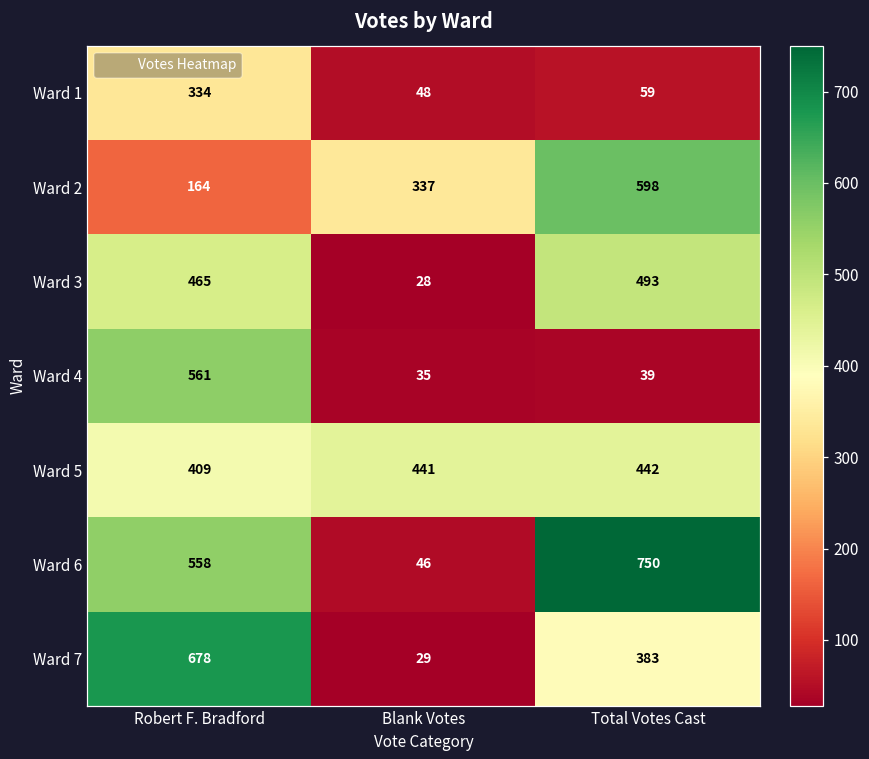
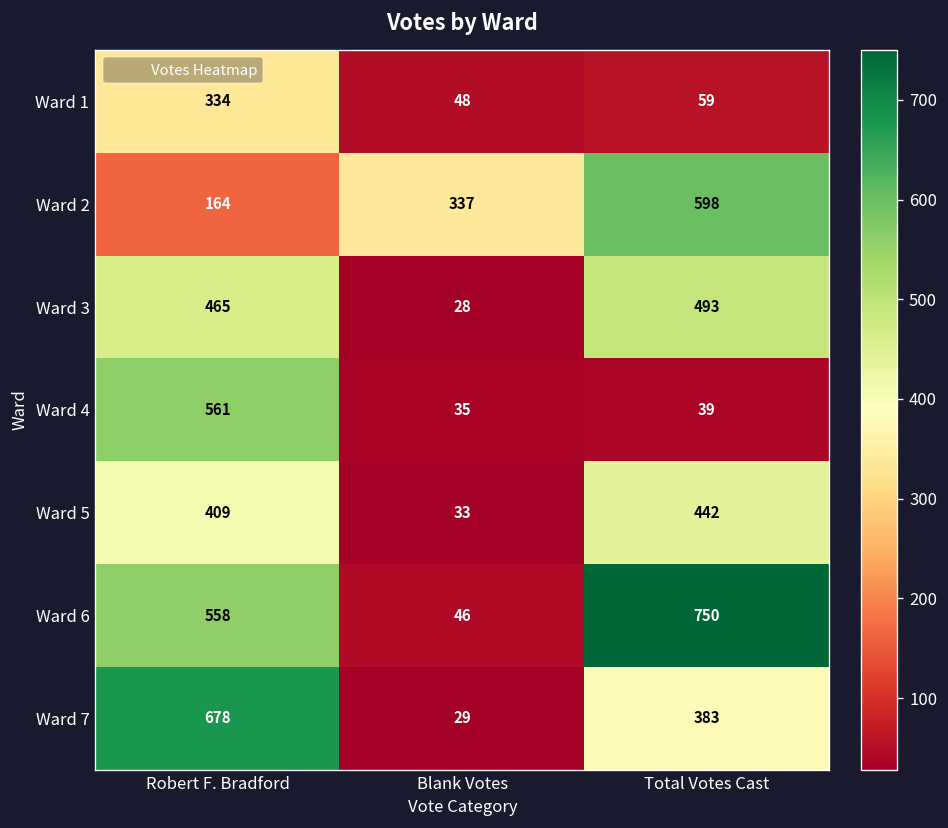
Ward 5, Blank Votes: 441 -> 33
